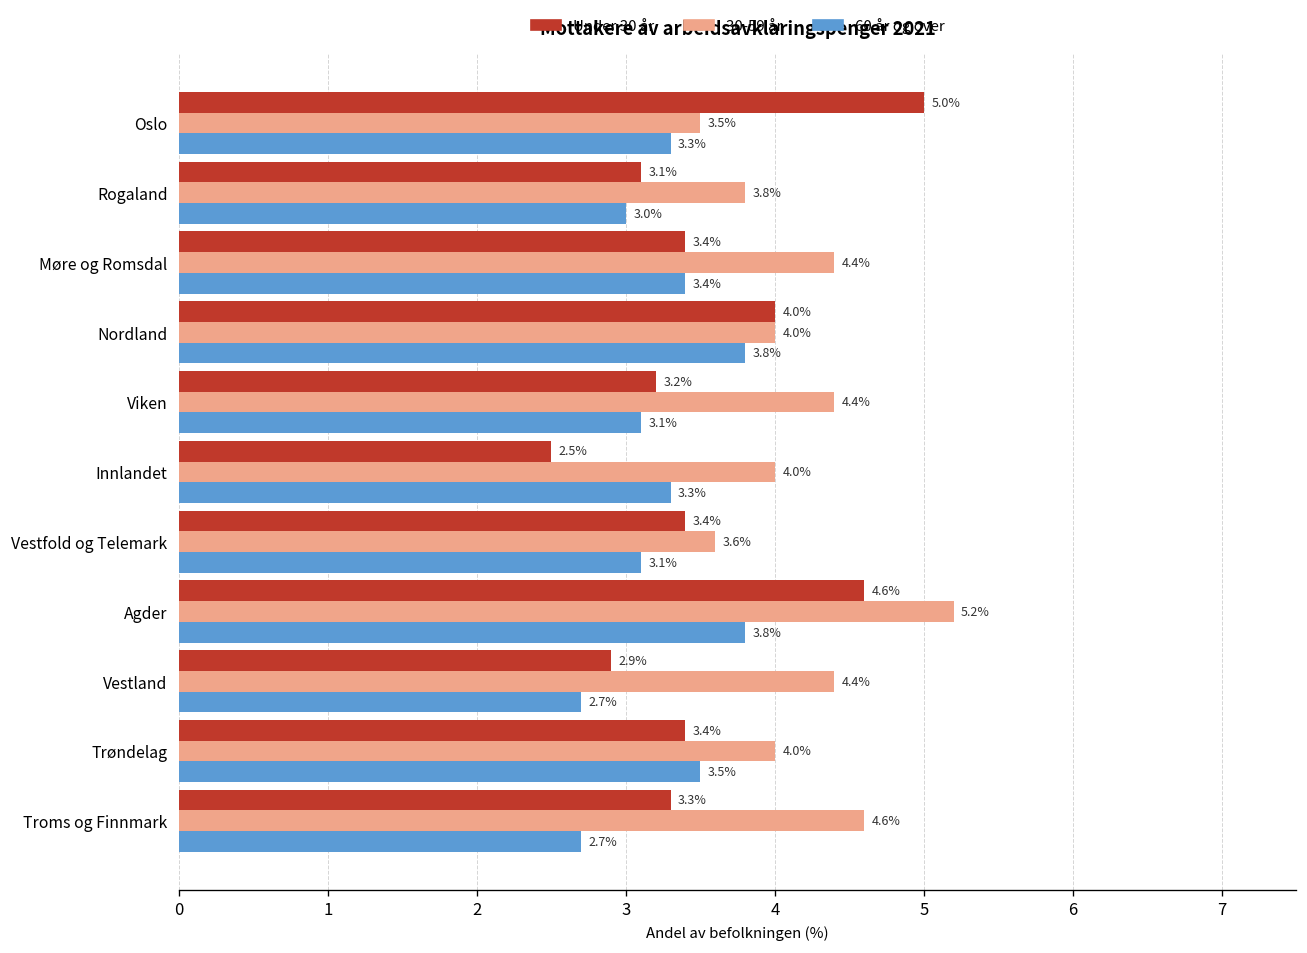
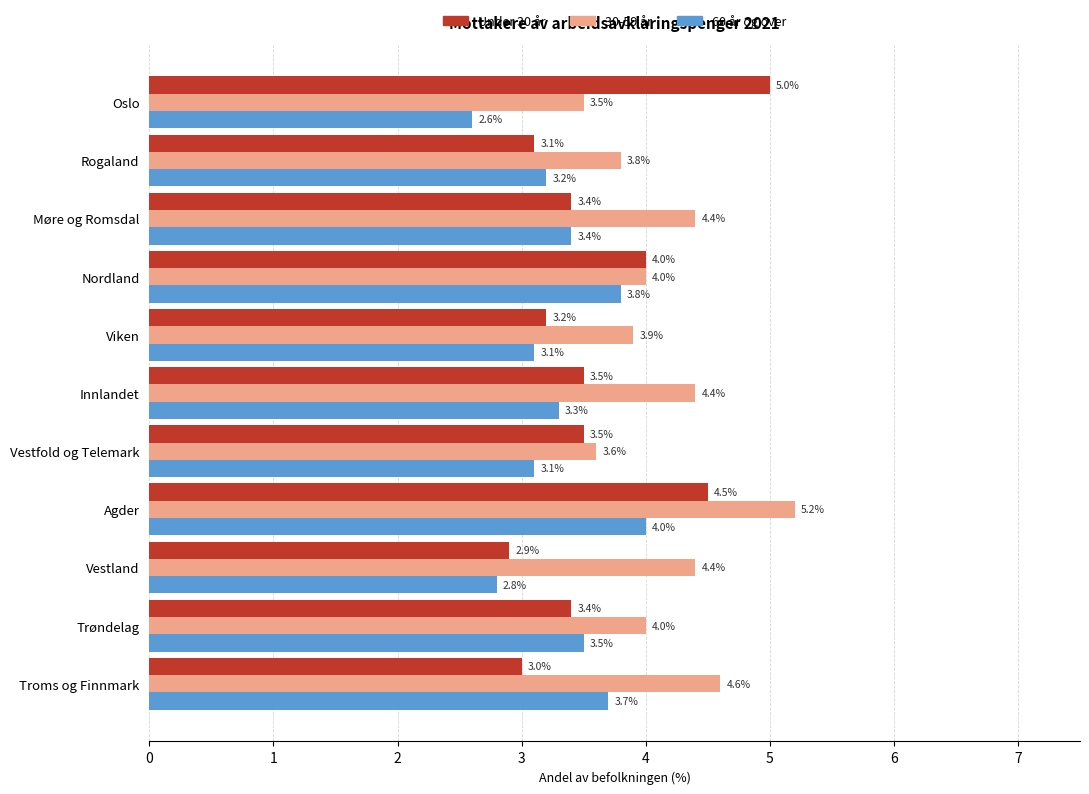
60 år og over, Oslo: 3.3% -> 2.6%
60 år og over, Rogaland: 3.0% -> 3.2%
30-59 år, Viken: 4.4% -> 3.9%
Under 30 år, Innlandet: 2.5% -> 3.5%
30-59 år, Innlandet: 4.0% -> 4.4%
Under 30 år, Vestfold og Telemark: 3.4% -> 3.5%
Under 30 år, Agder: 4.6% -> 4.5%
60 år og over, Agder: 3.8% -> 4.0%
60 år og over, Vestland: 2.7% -> 2.8%
Under 30 år, Troms og Finnmark: 3.3% -> 3.0%
60 år og over, Troms og Finnmark: 2.7% -> 3.7%
